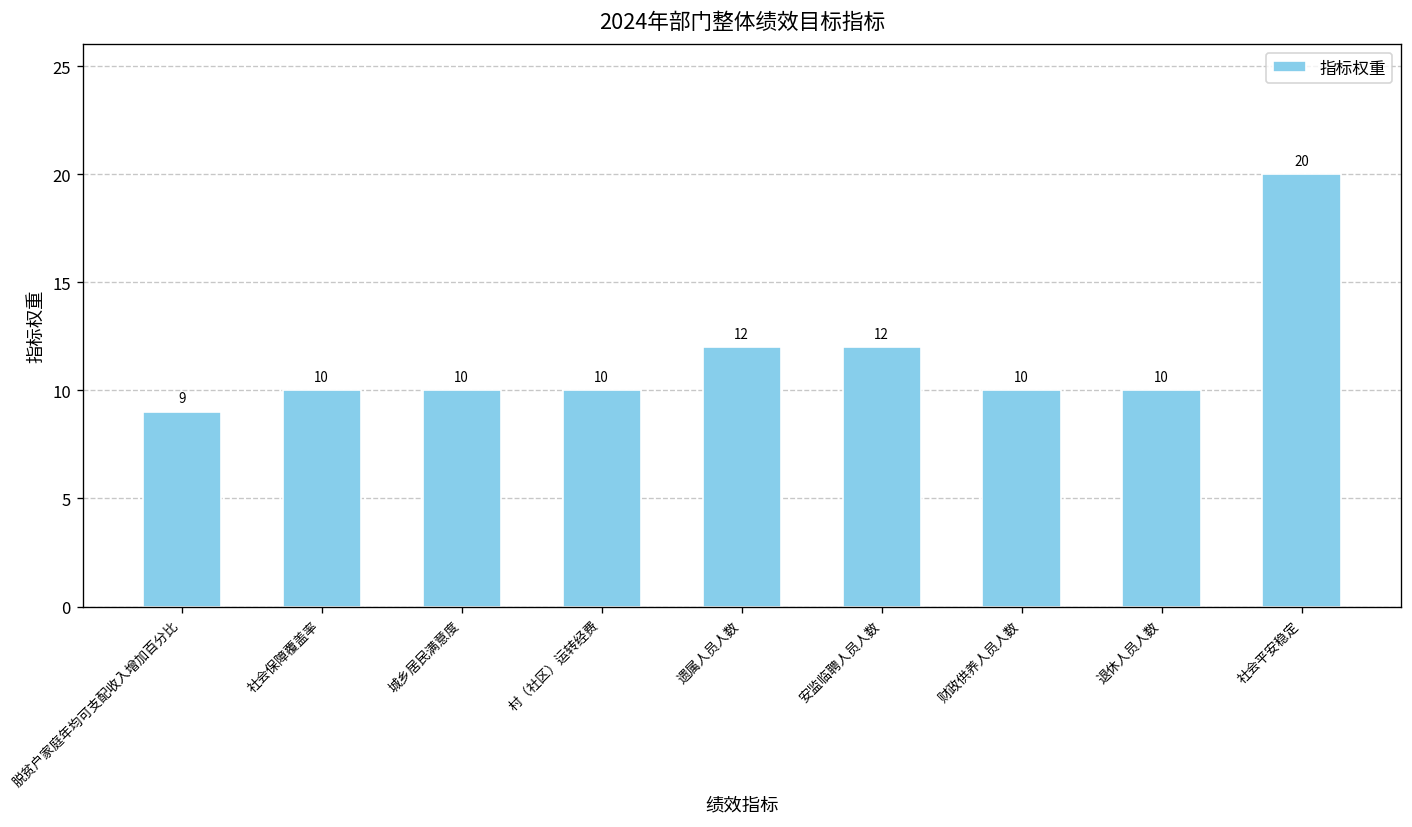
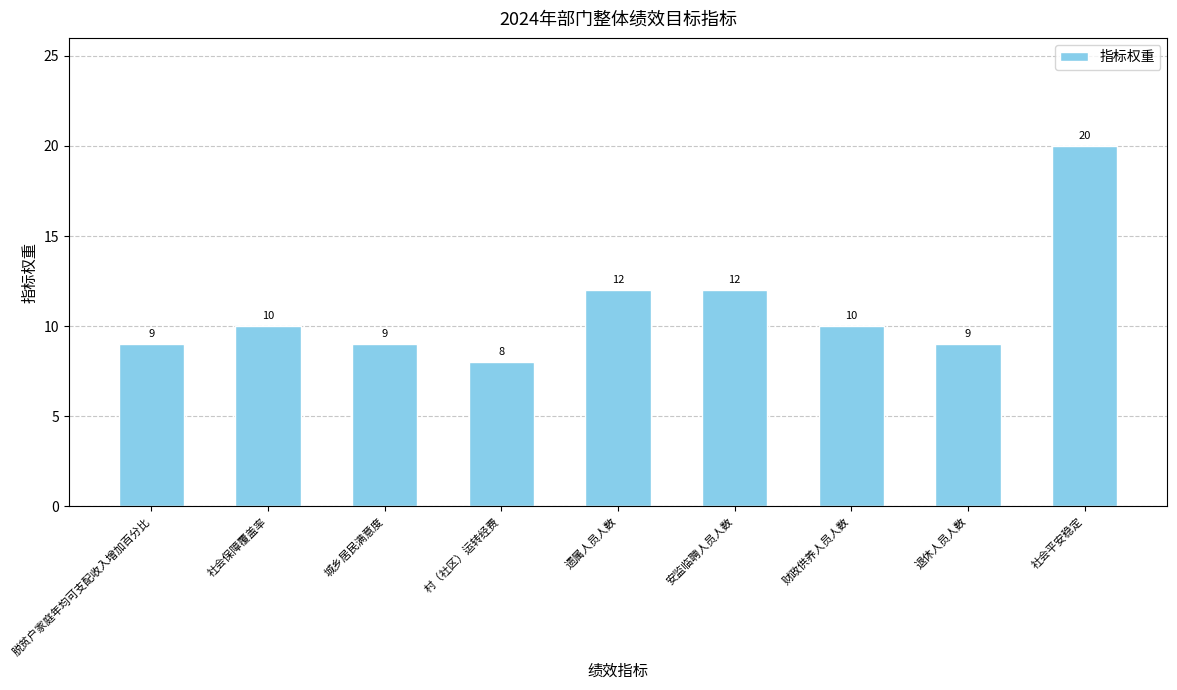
城乡居民满意度: 10 -> 9
村（社区）运转经费: 10 -> 8
退休人员人数: 10 -> 9
